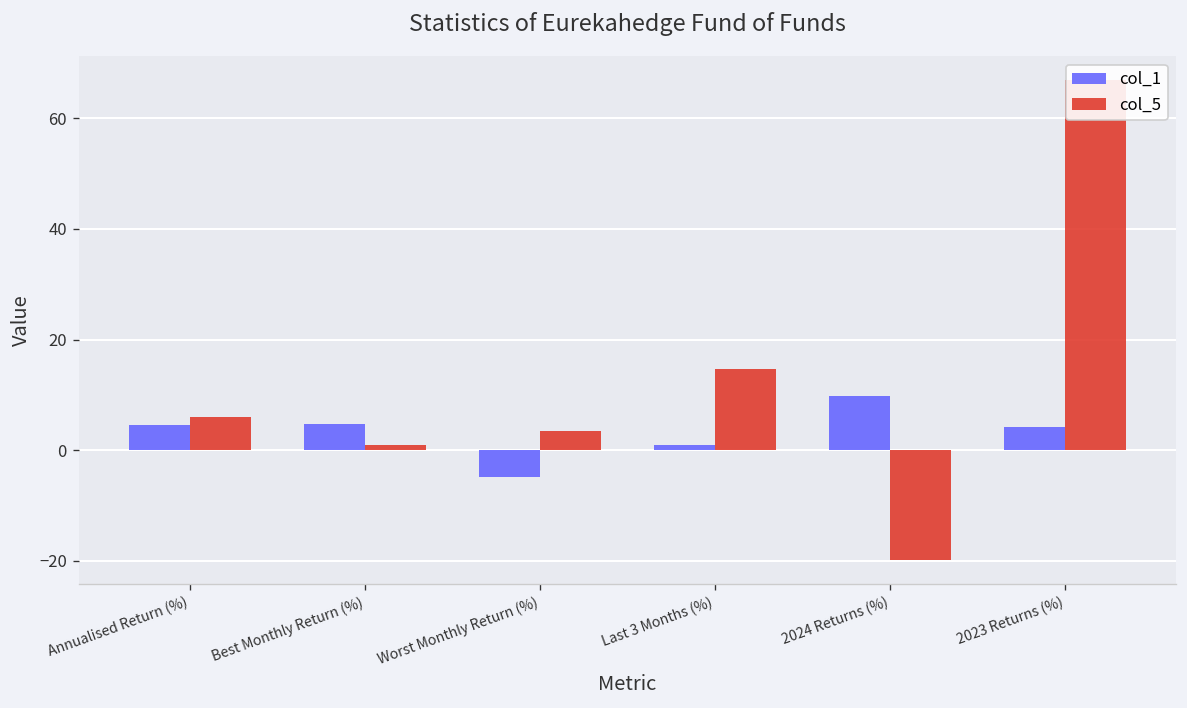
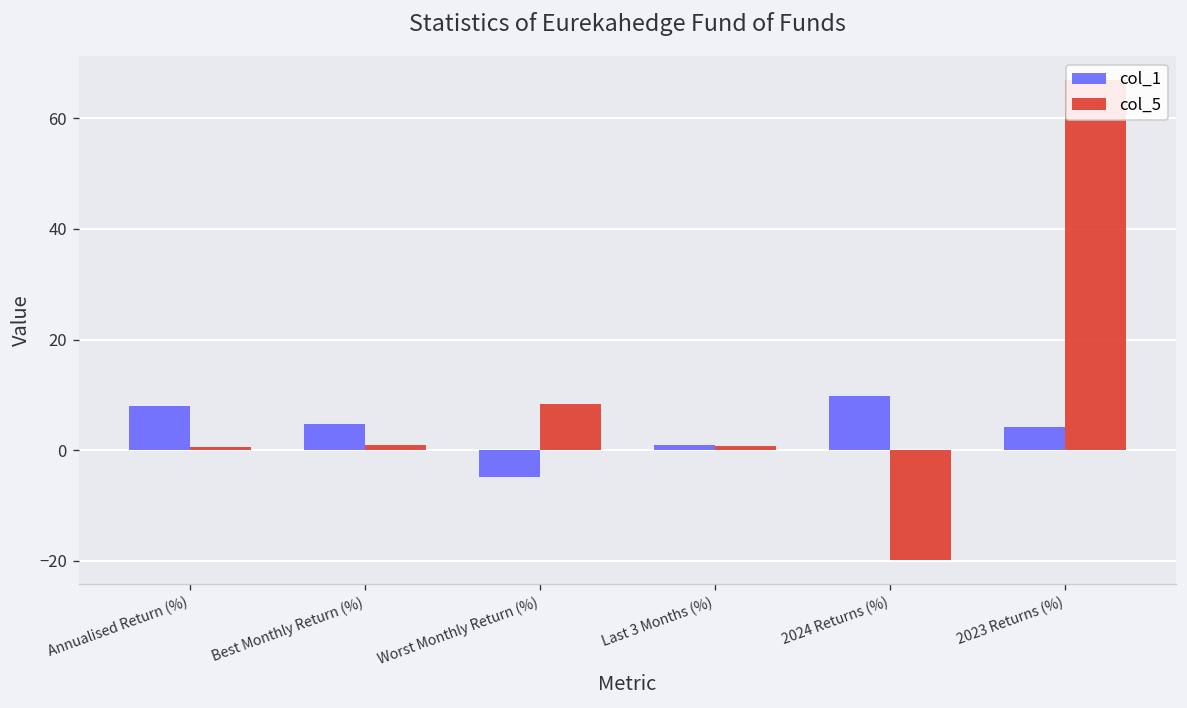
col_1, Annualised Return (%): 5 -> 8
col_5, Annualised Return (%): 6 -> 1
col_5, Worst Monthly Return (%): 3 -> 8
col_5, Last 3 Months (%): 15 -> 1
